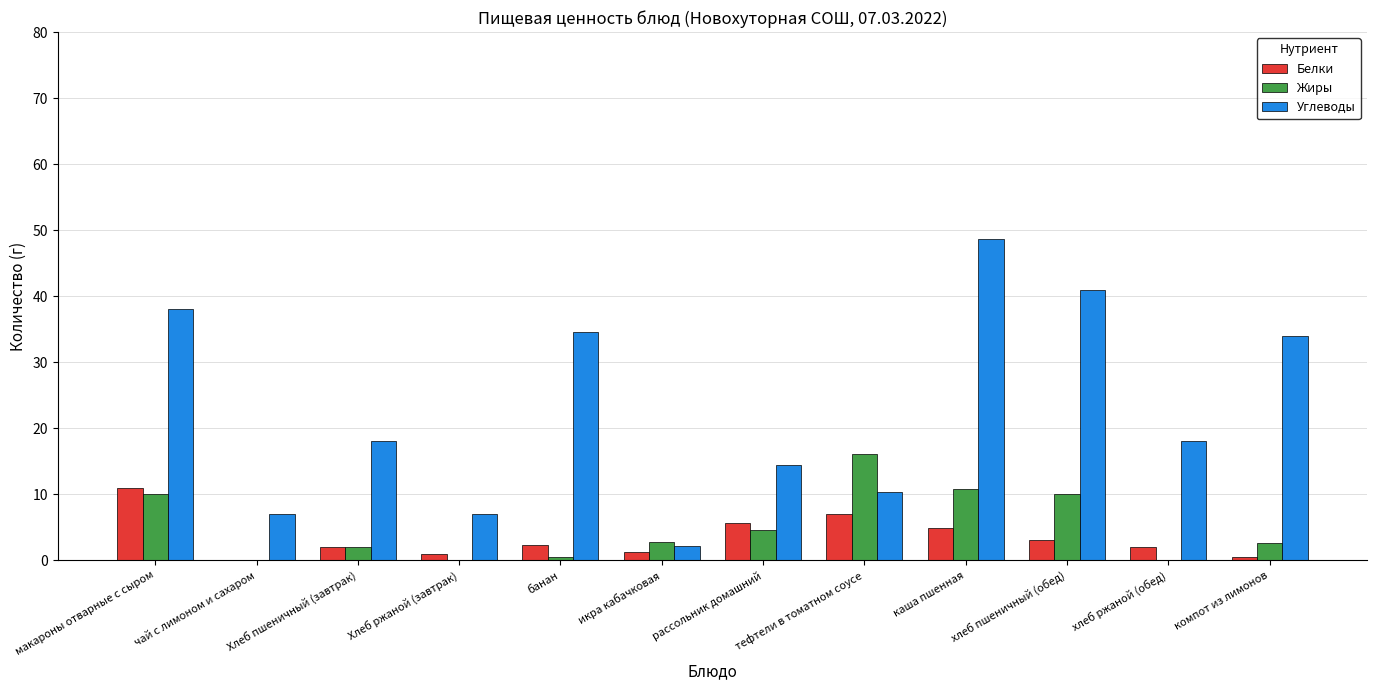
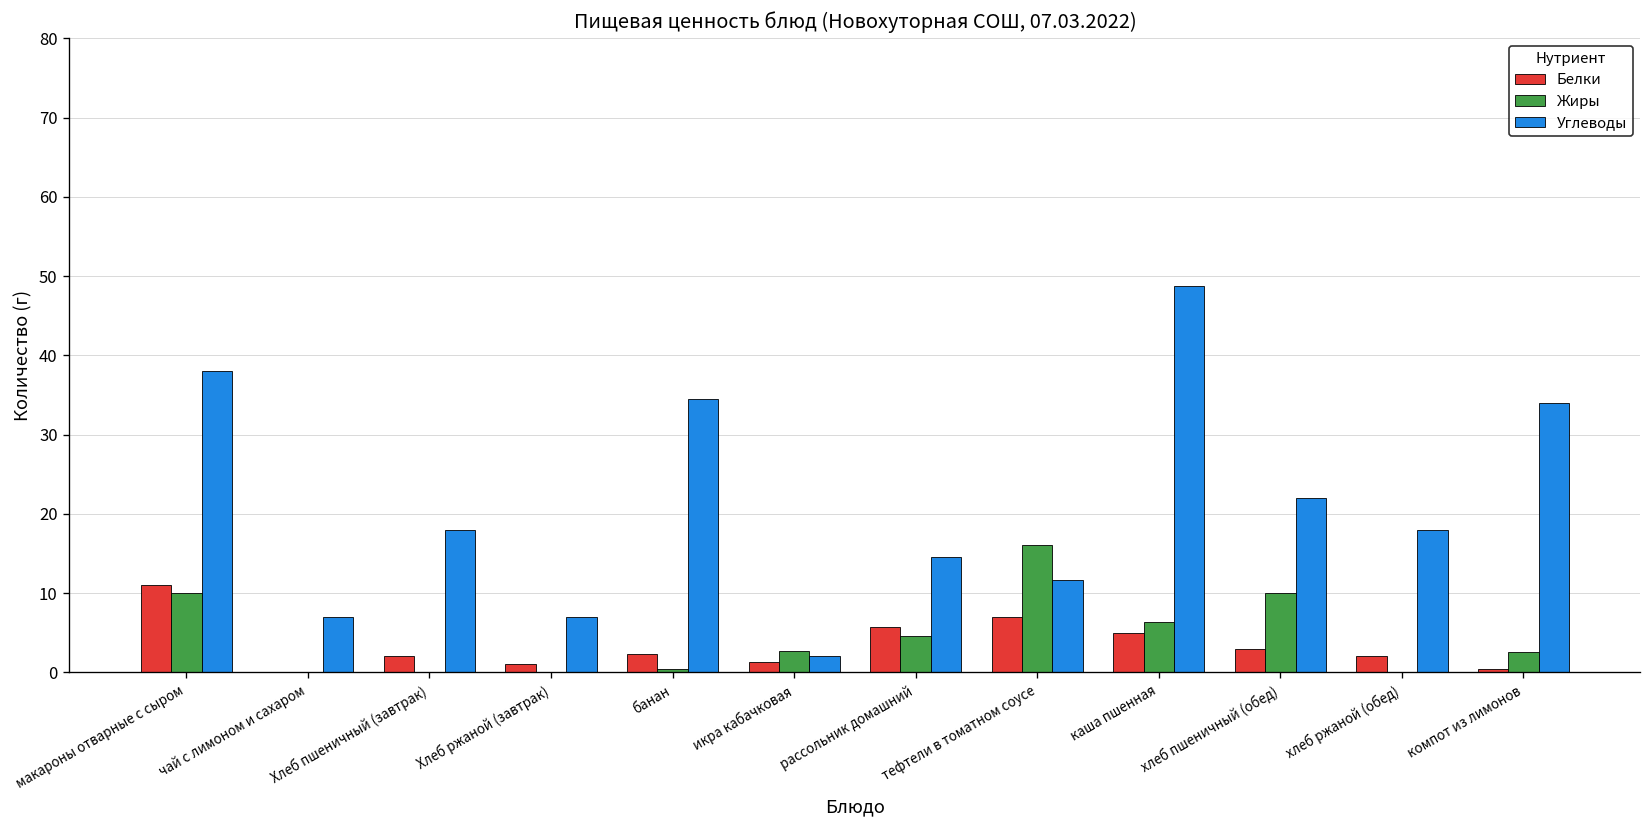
Жиры, Хлеб пшеничный (завтрак): 2 -> 0
Углеводы, тефтели в томатном соусе: 10 -> 12
Жиры, каша пшенная: 11 -> 6
Углеводы, хлеб пшеничный (обед): 41 -> 22
